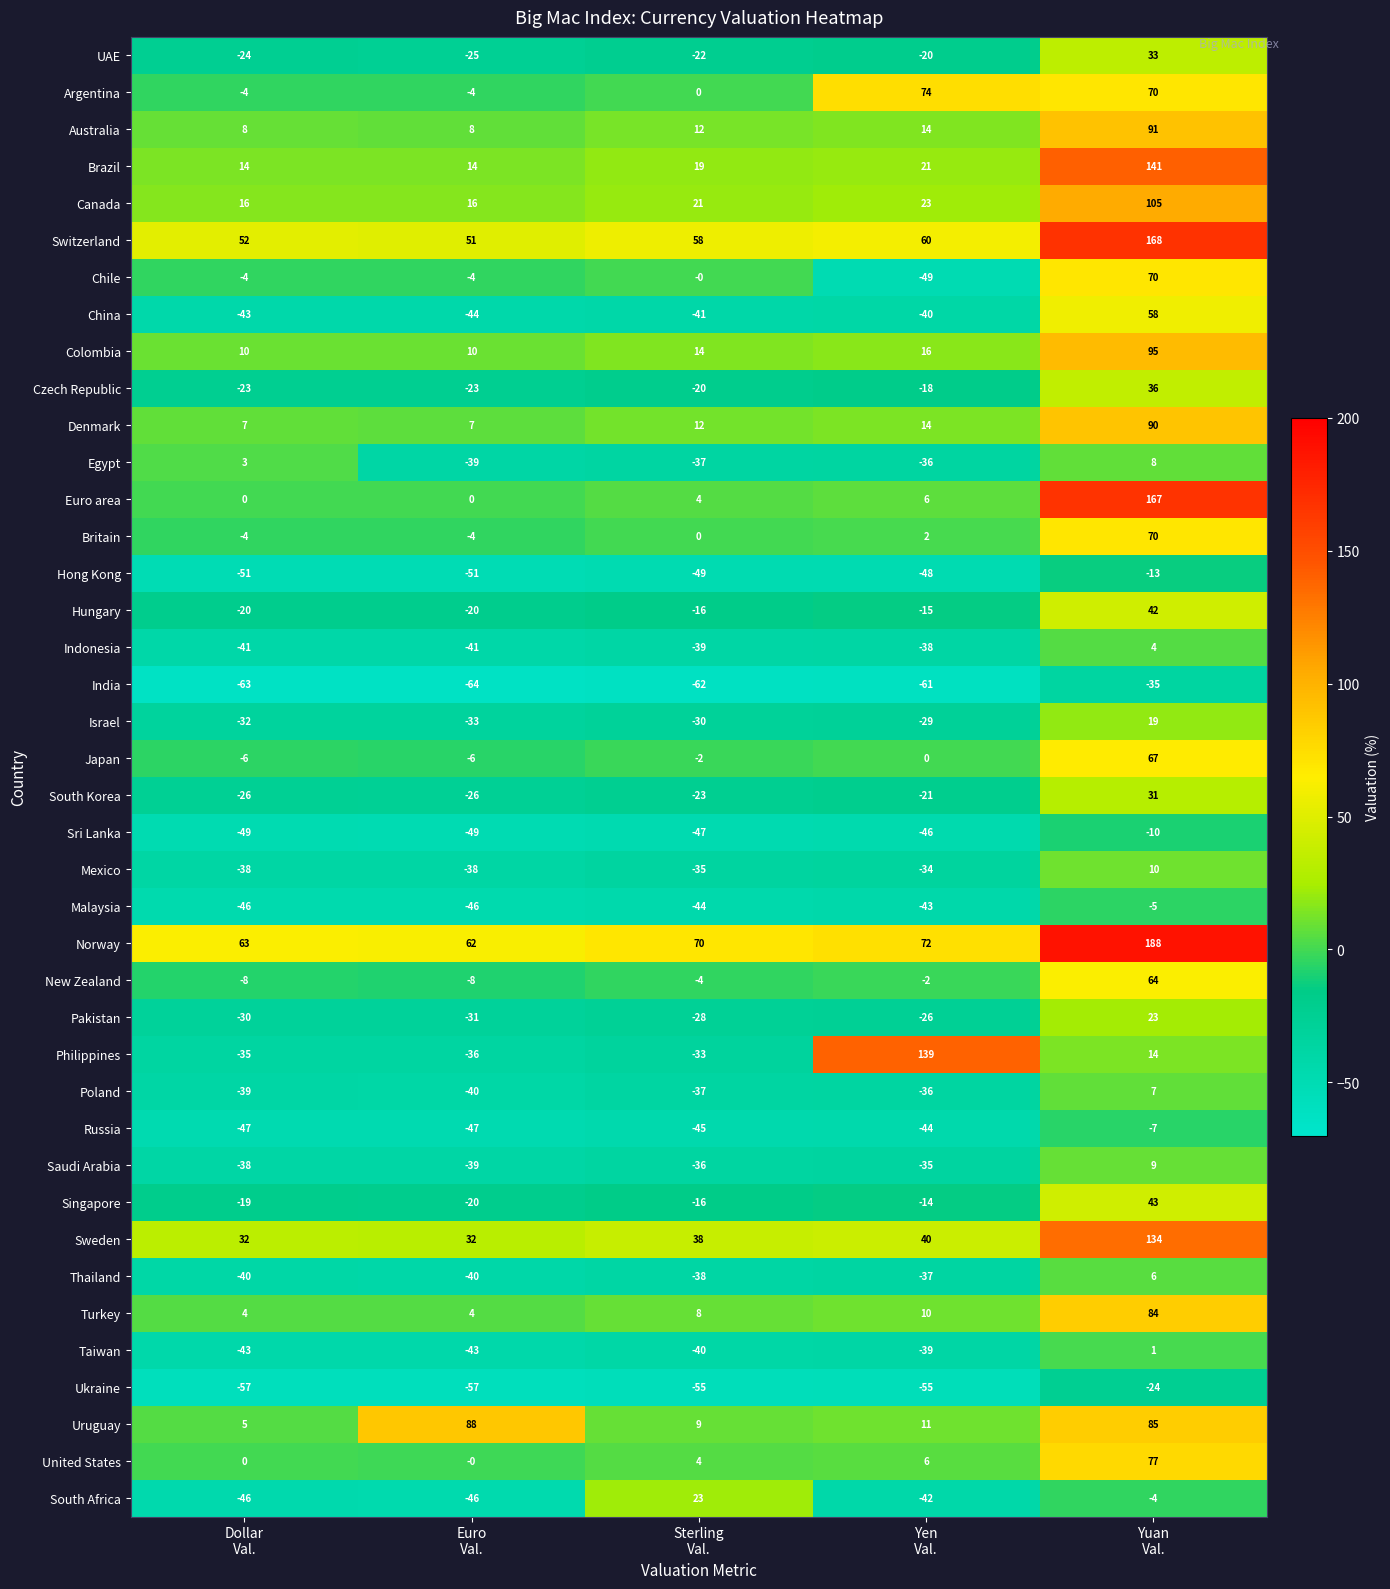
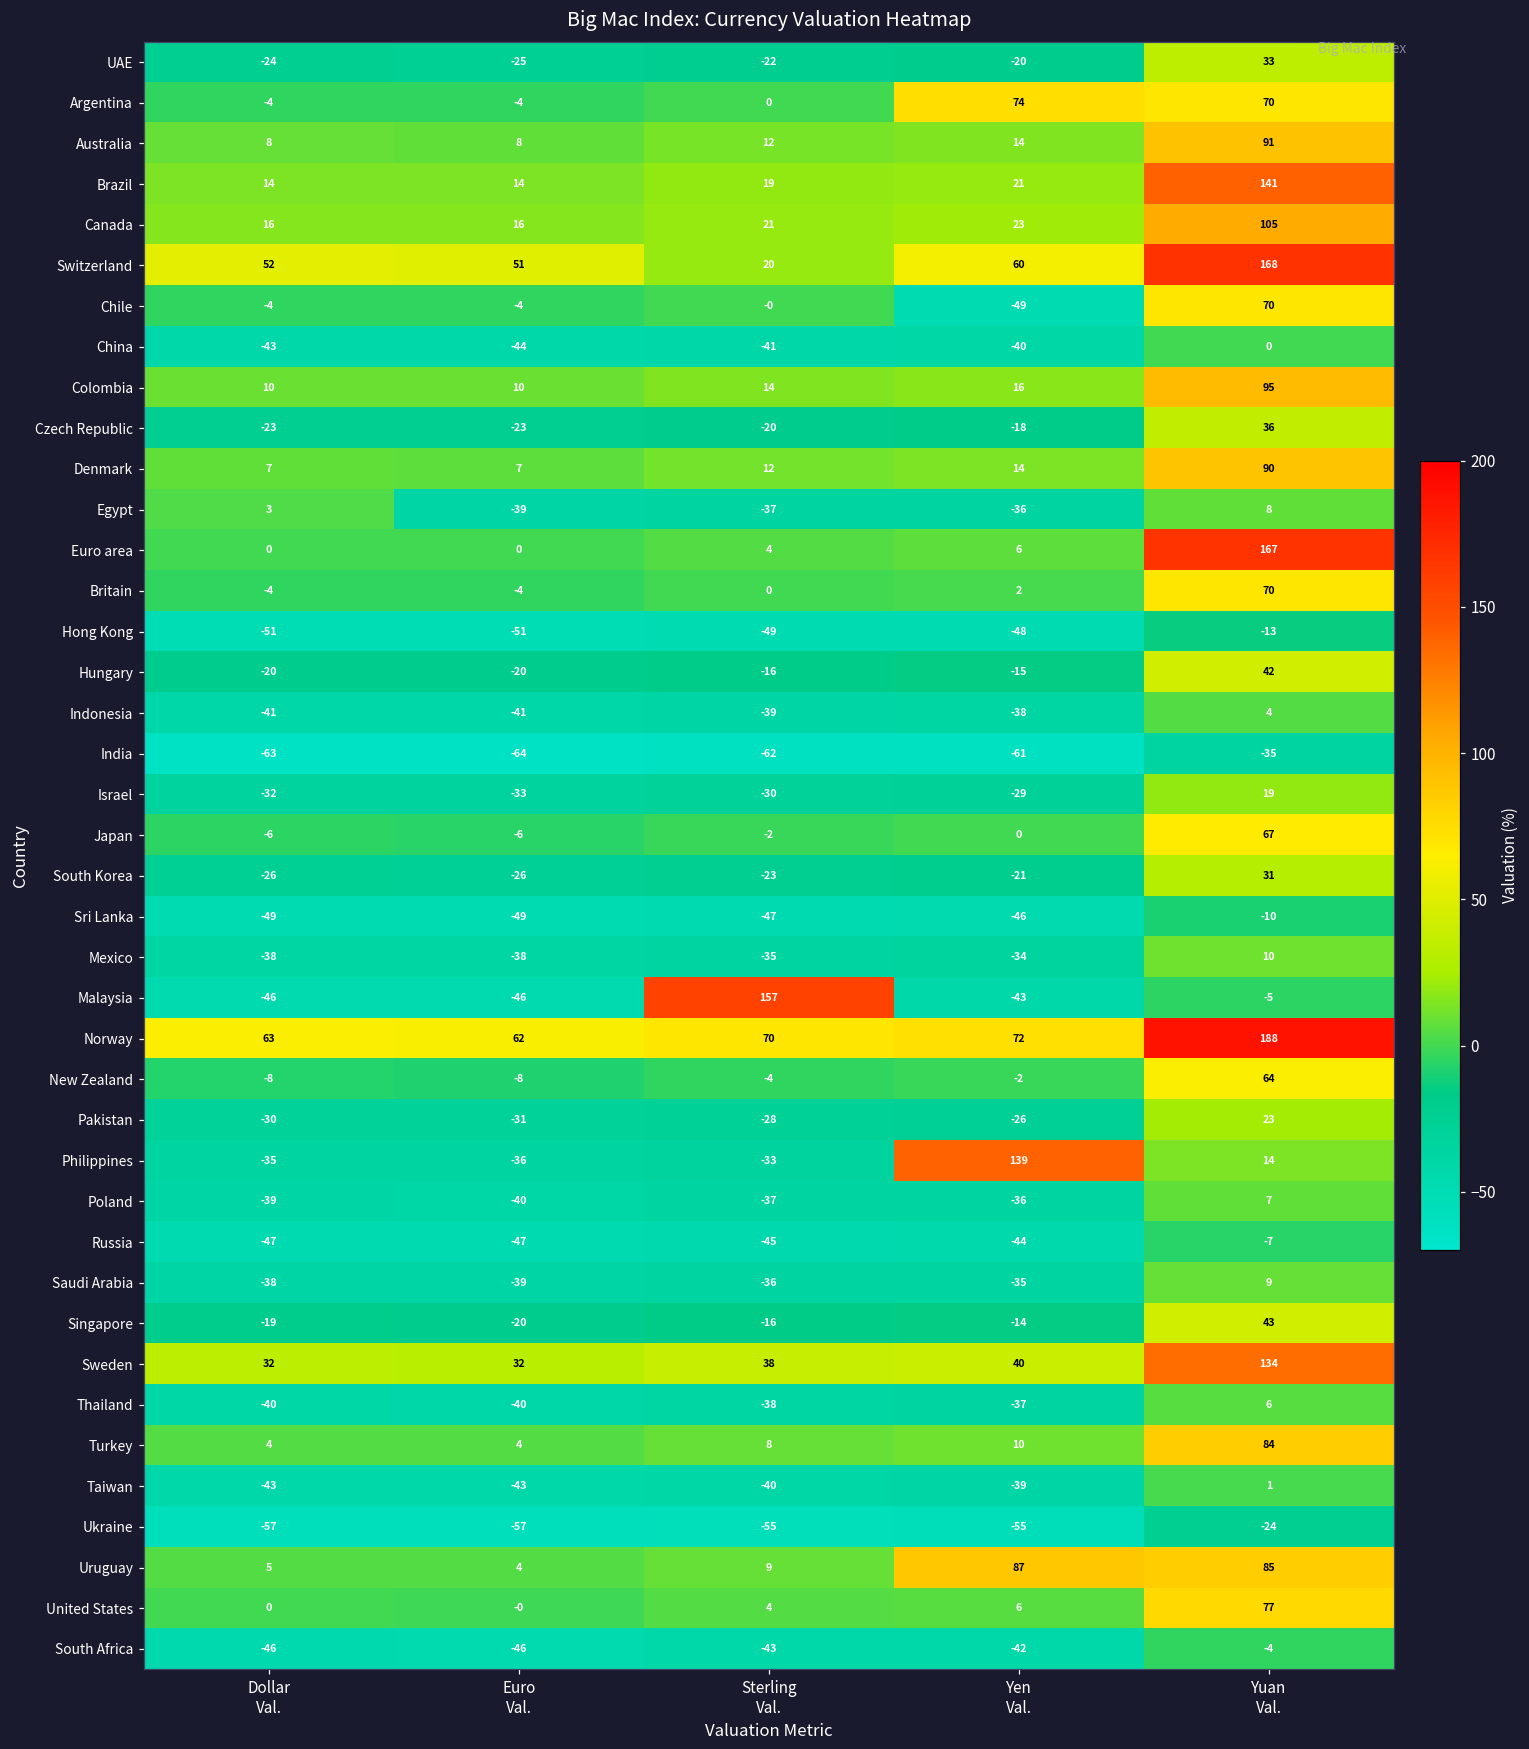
Switzerland, Sterling Val.: 58 -> 20
China, Yuan Val.: 58 -> 0
Malaysia, Sterling Val.: -44 -> 157
Uruguay, Euro Val.: 88 -> 4
Uruguay, Yen Val.: 11 -> 87
South Africa, Sterling Val.: 23 -> -43
